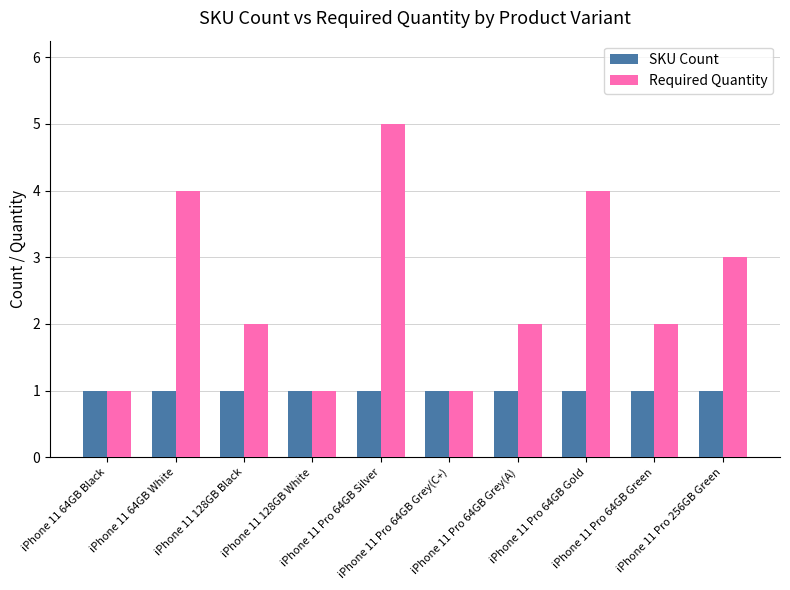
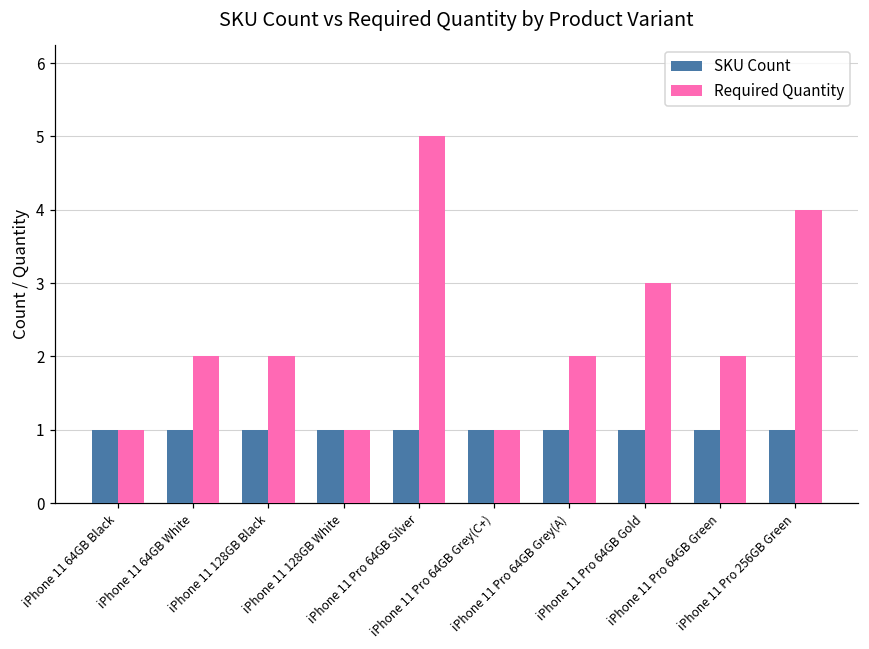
Required Quantity, iPhone 11 64GB White: 4 -> 2
Required Quantity, iPhone 11 Pro 64GB Gold: 4 -> 3
Required Quantity, iPhone 11 Pro 256GB Green: 3 -> 4
